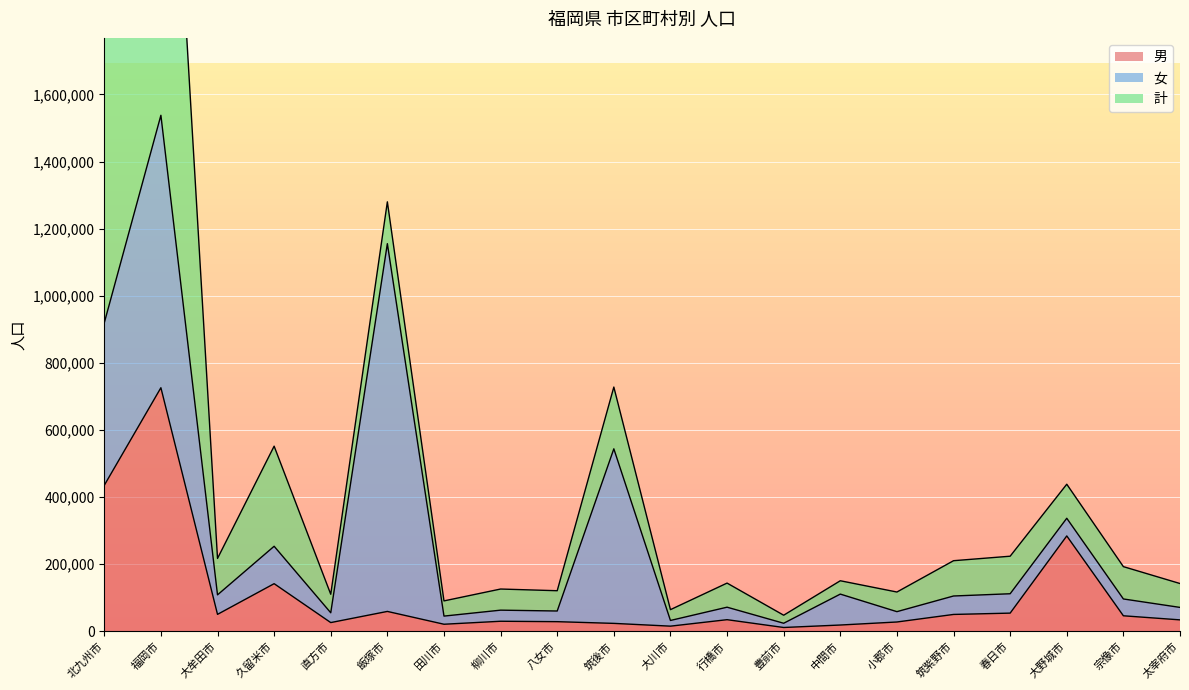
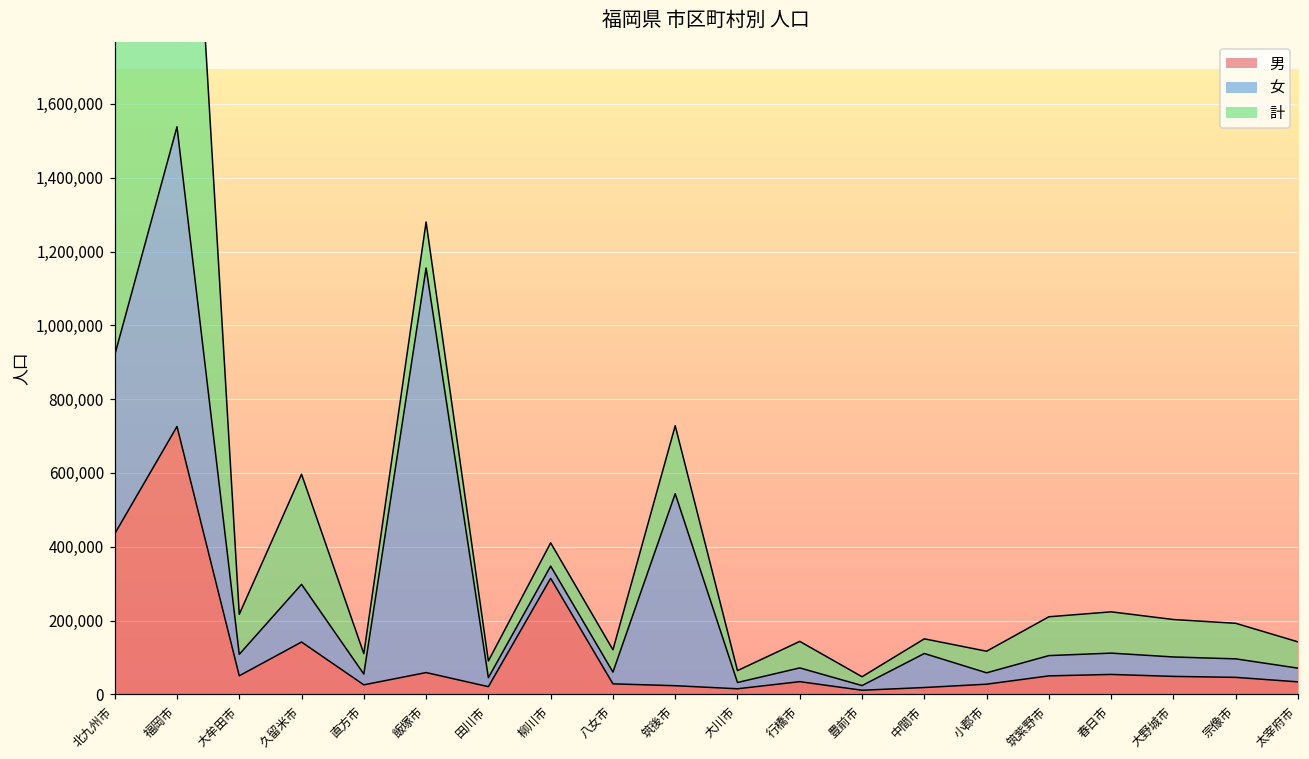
女, 久留米市: 110,000 -> 160,000
男, 柳川市: 30,000 -> 310,000
男, 大野城市: 280,000 -> 50,000
